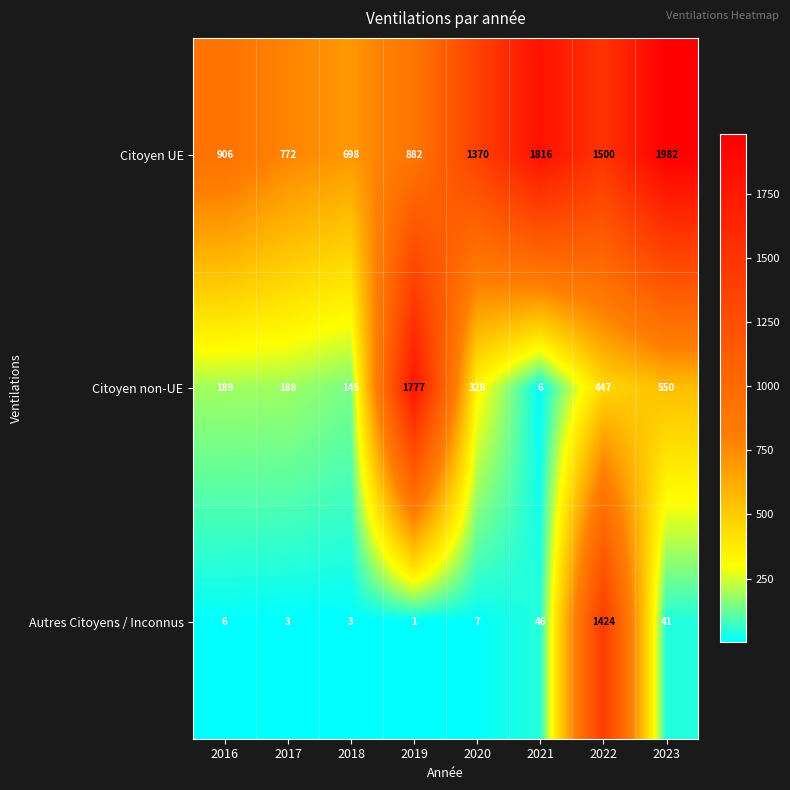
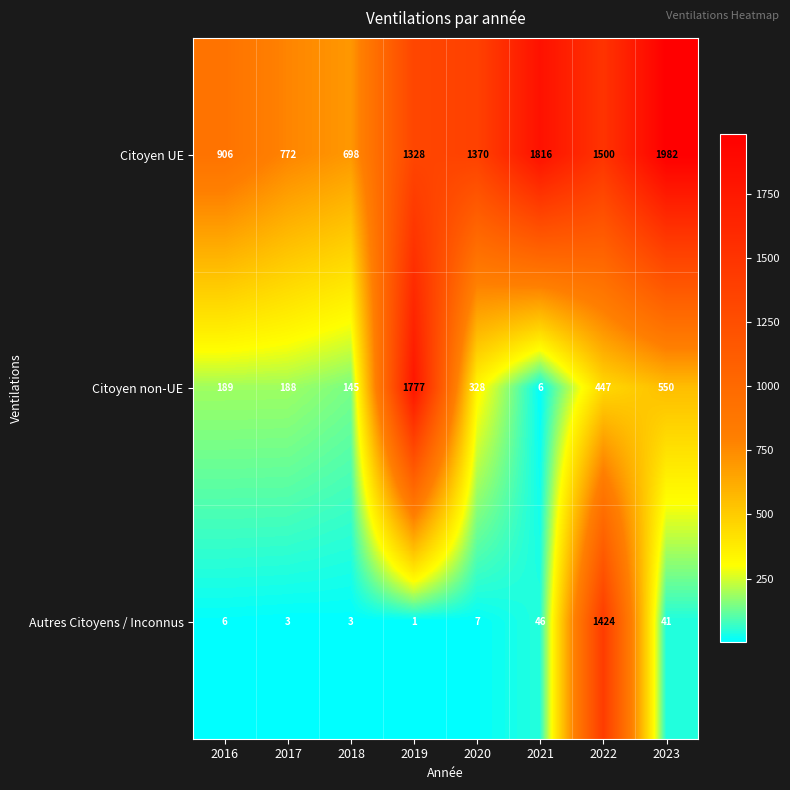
Citoyen UE, 2019: 882 -> 1328
